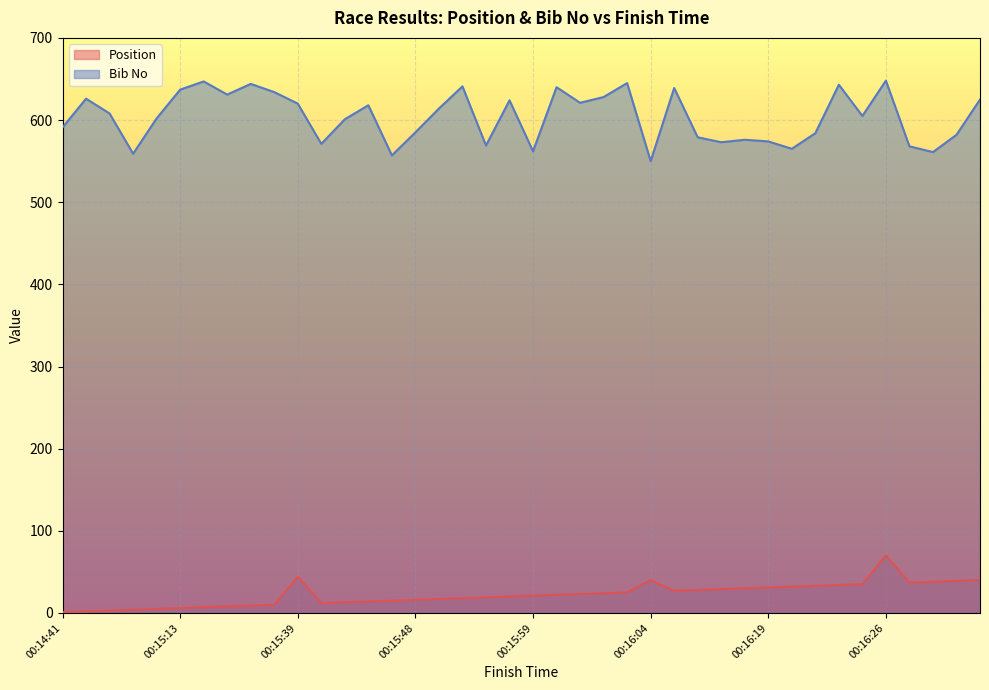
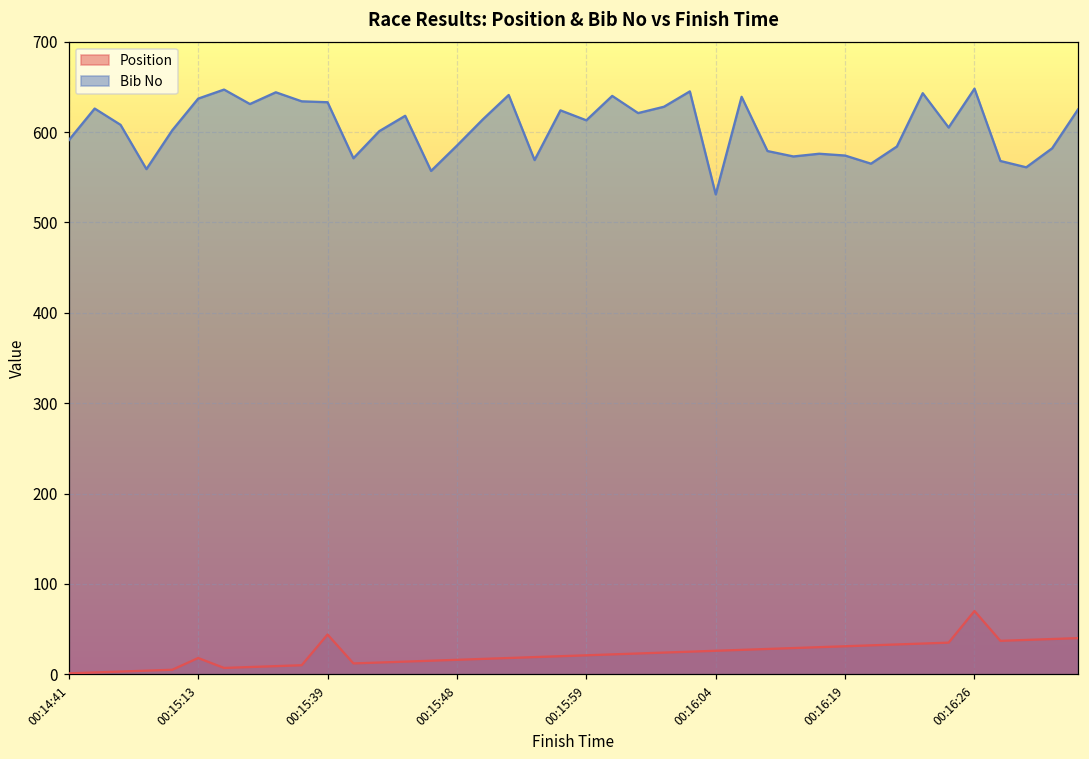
Position, 00:15:13: 10 -> 20
Bib No, 00:15:39: 620 -> 630
Bib No, 00:15:59: 560 -> 610
Position, 00:16:04: 40 -> 30
Bib No, 00:16:04: 550 -> 530
